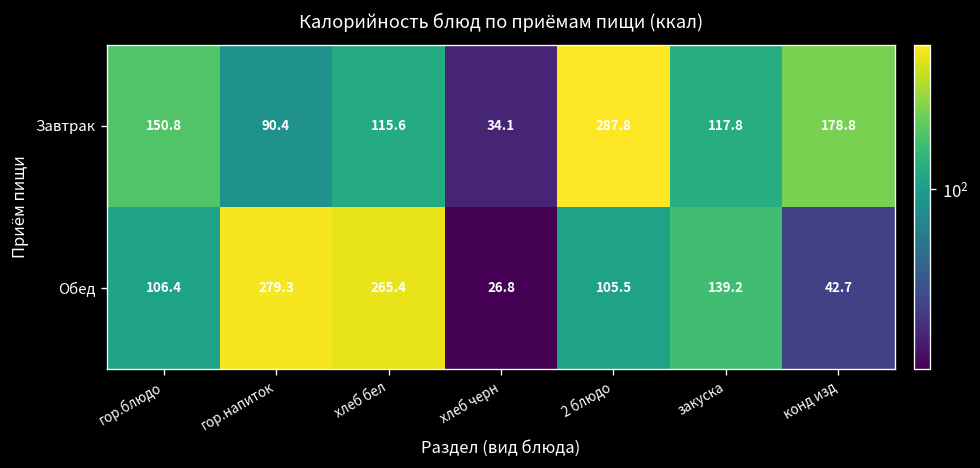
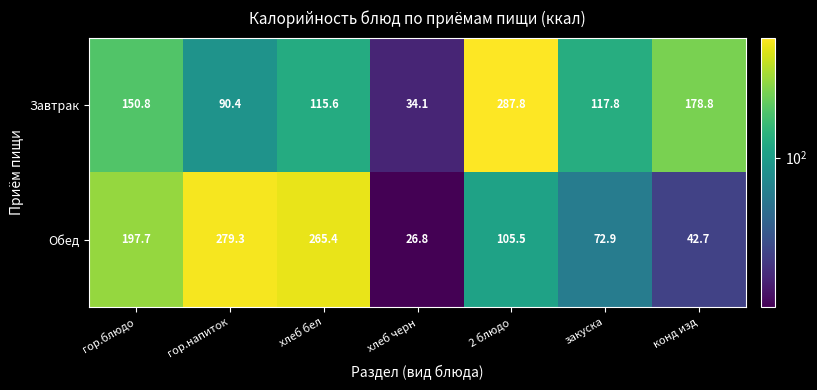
Обед, гор.блюдо: 106.4 -> 197.7
Обед, закуска: 139.2 -> 72.9
